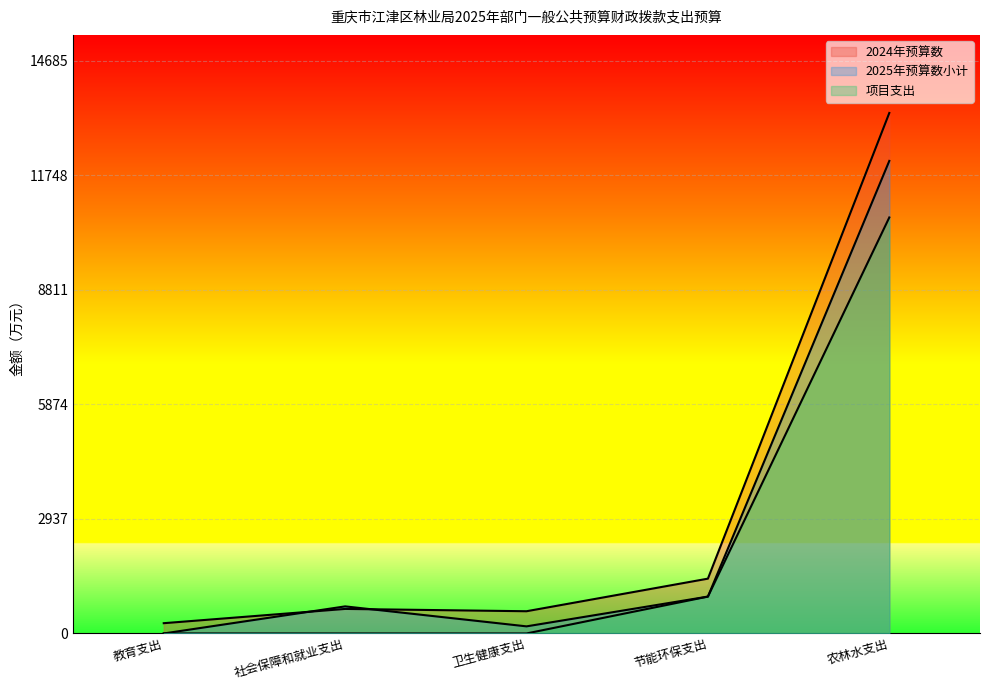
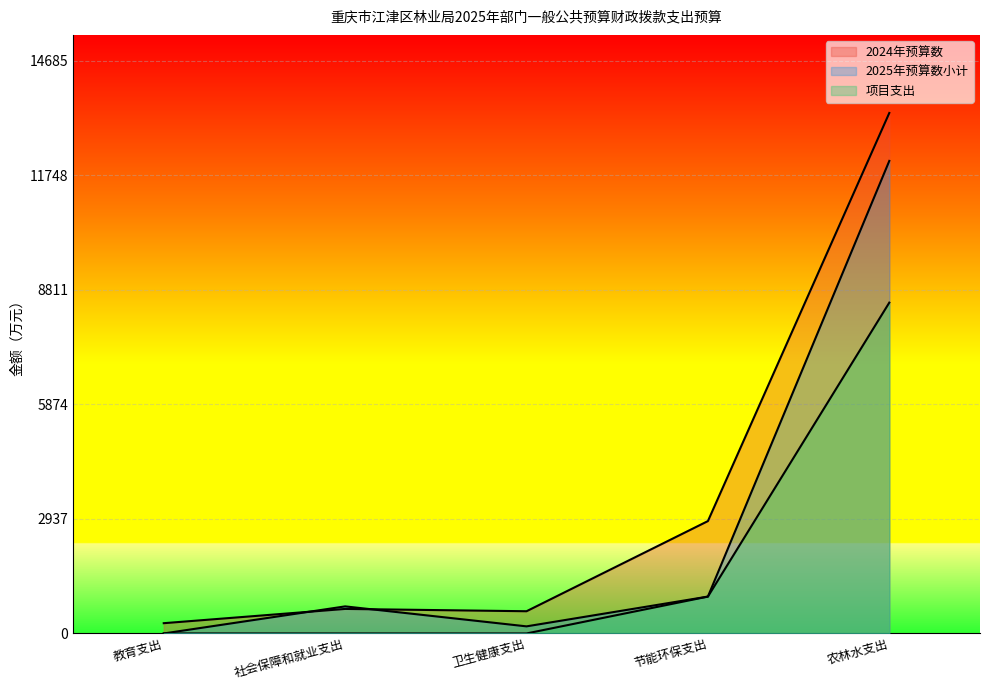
2024年预算数, 节能环保支出: 1400 -> 2900
项目支出, 农林水支出: 10700 -> 8500
